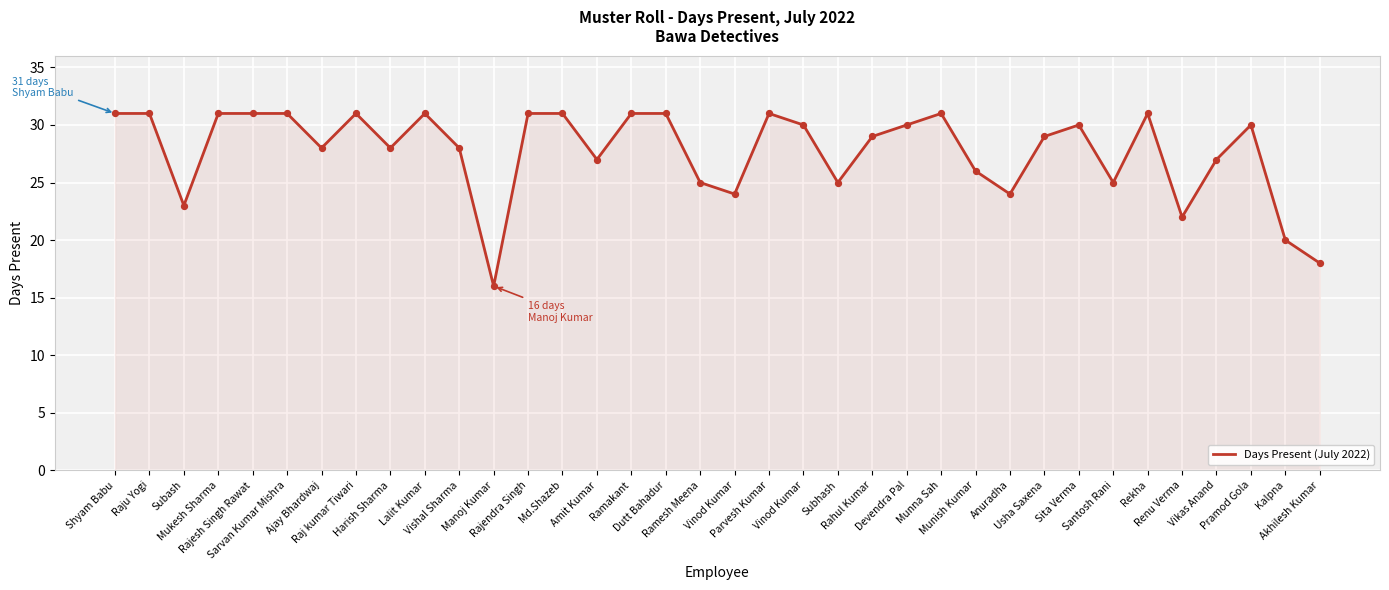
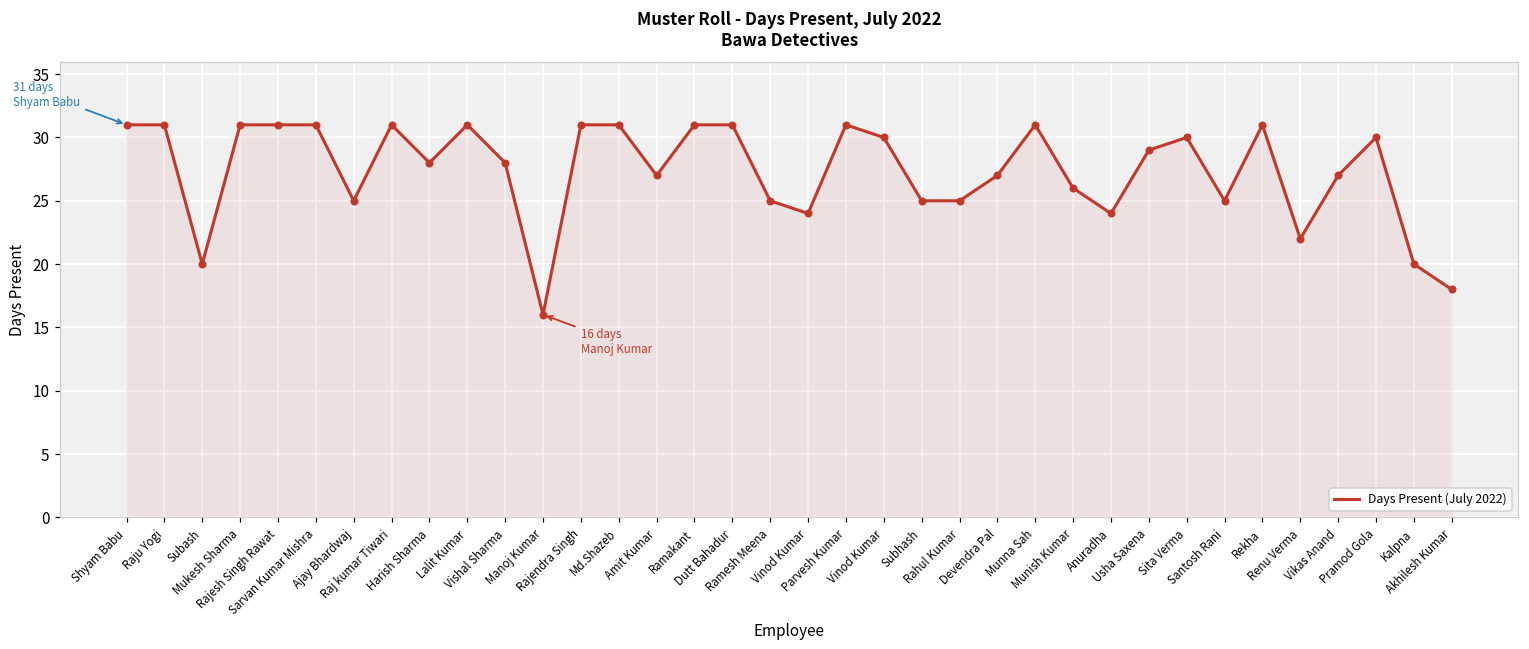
Subash: 23 -> 20
Ajay Bhardwaj: 28 -> 25
Rahul Kumar: 29 -> 25
Devendra Pal: 30 -> 27
